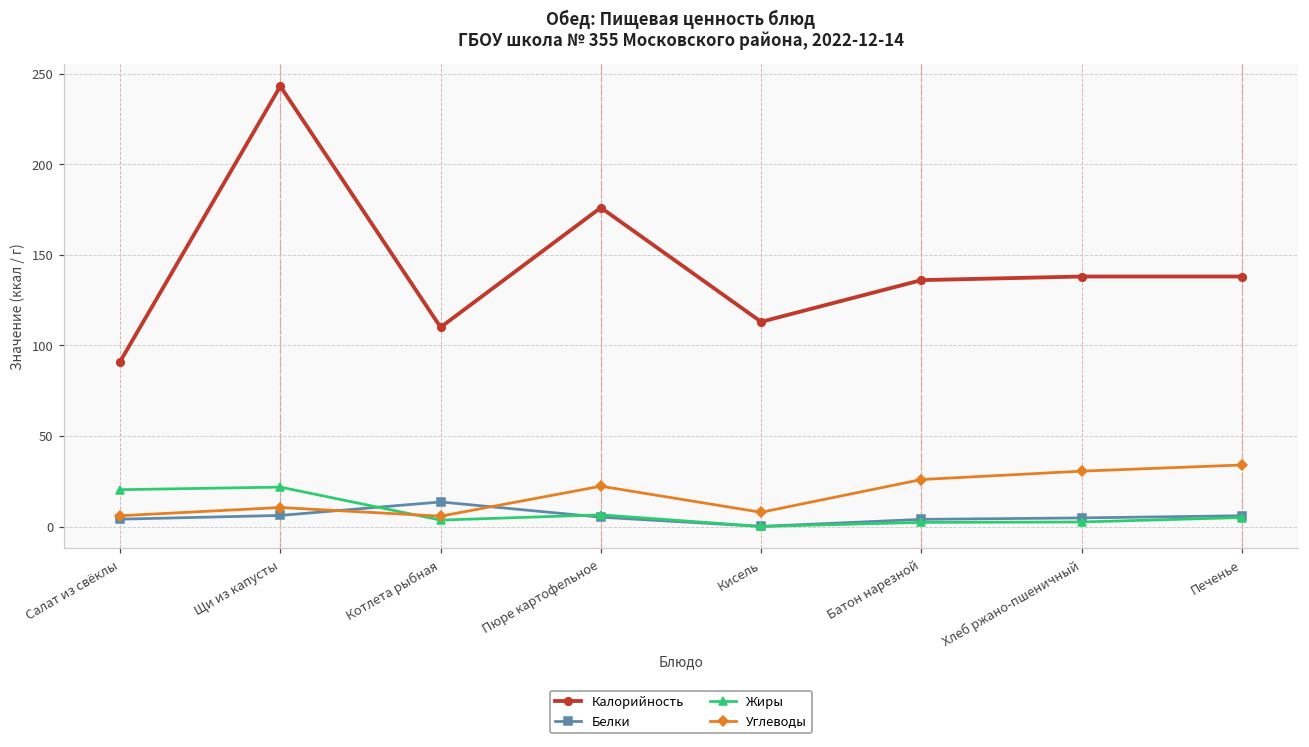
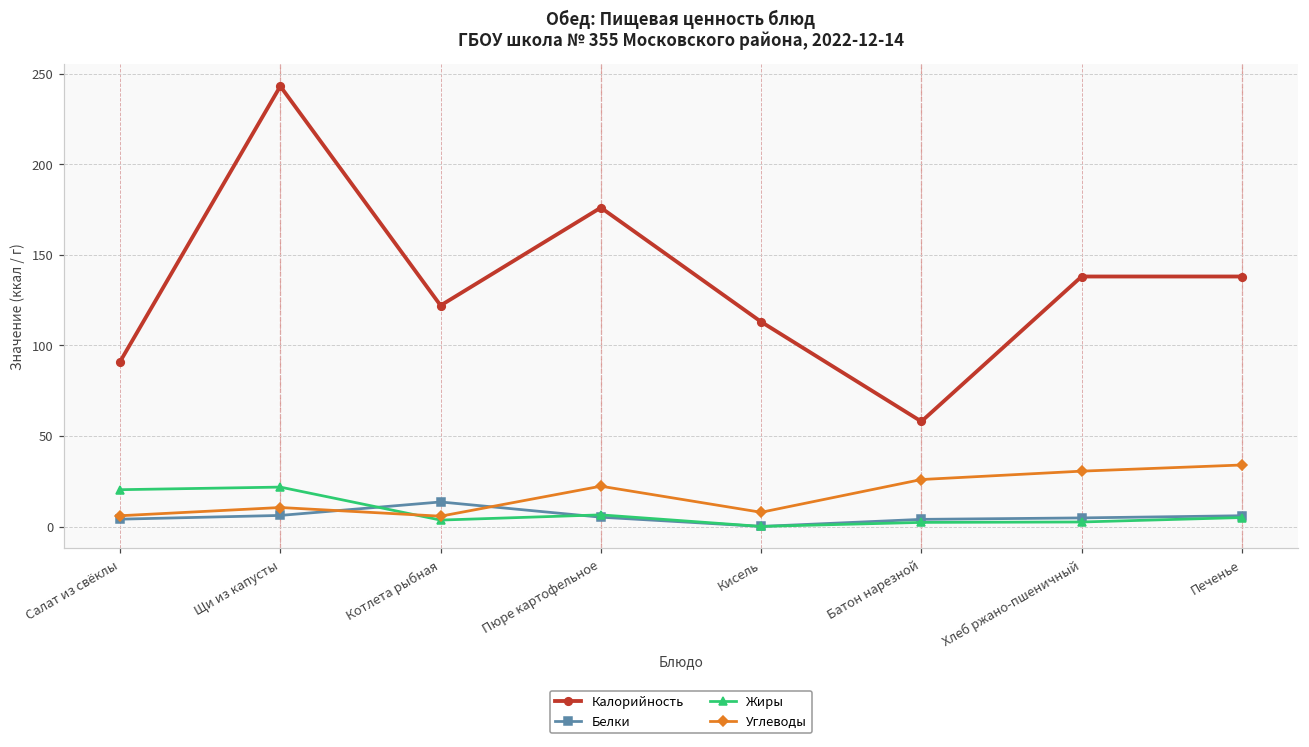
Калорийность, Котлета рыбная: 110 -> 122
Калорийность, Батон нарезной: 136 -> 58
